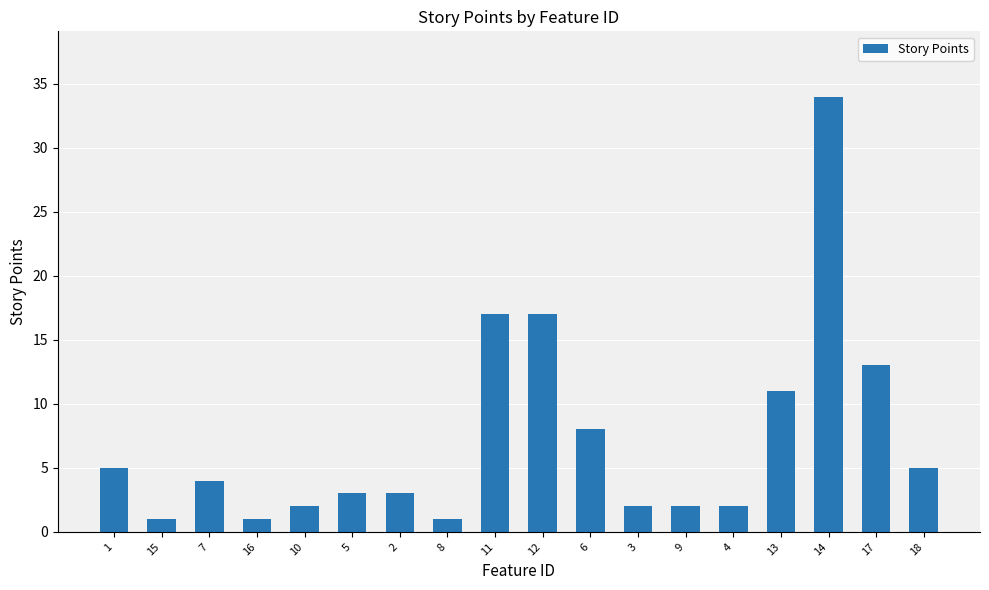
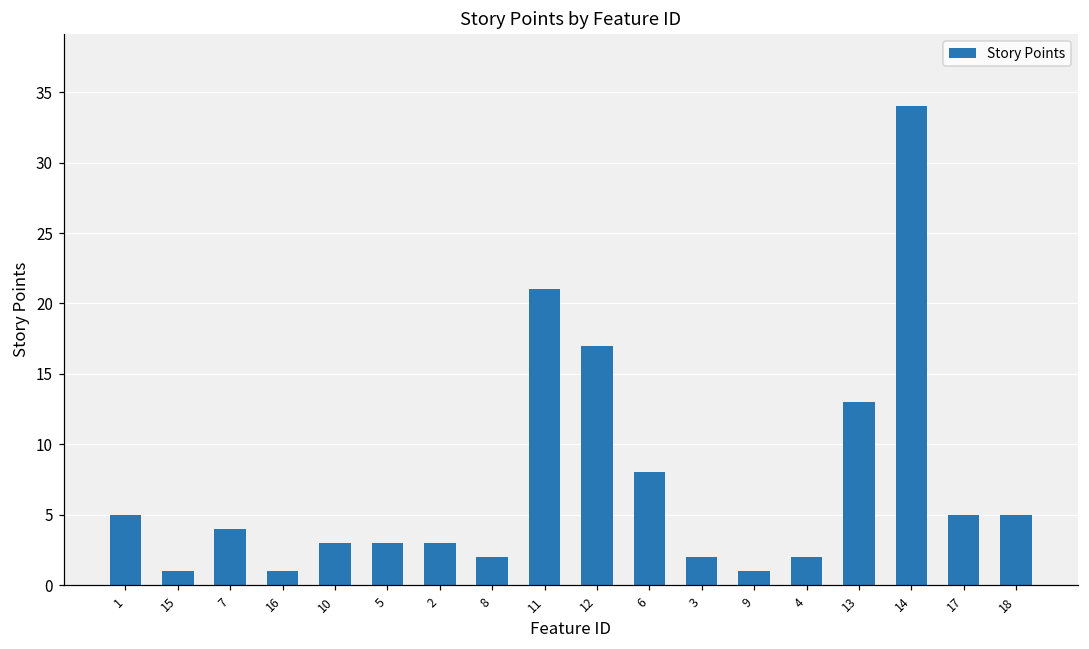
10: 2 -> 3
8: 1 -> 2
11: 17 -> 21
9: 2 -> 1
13: 11 -> 13
17: 13 -> 5
